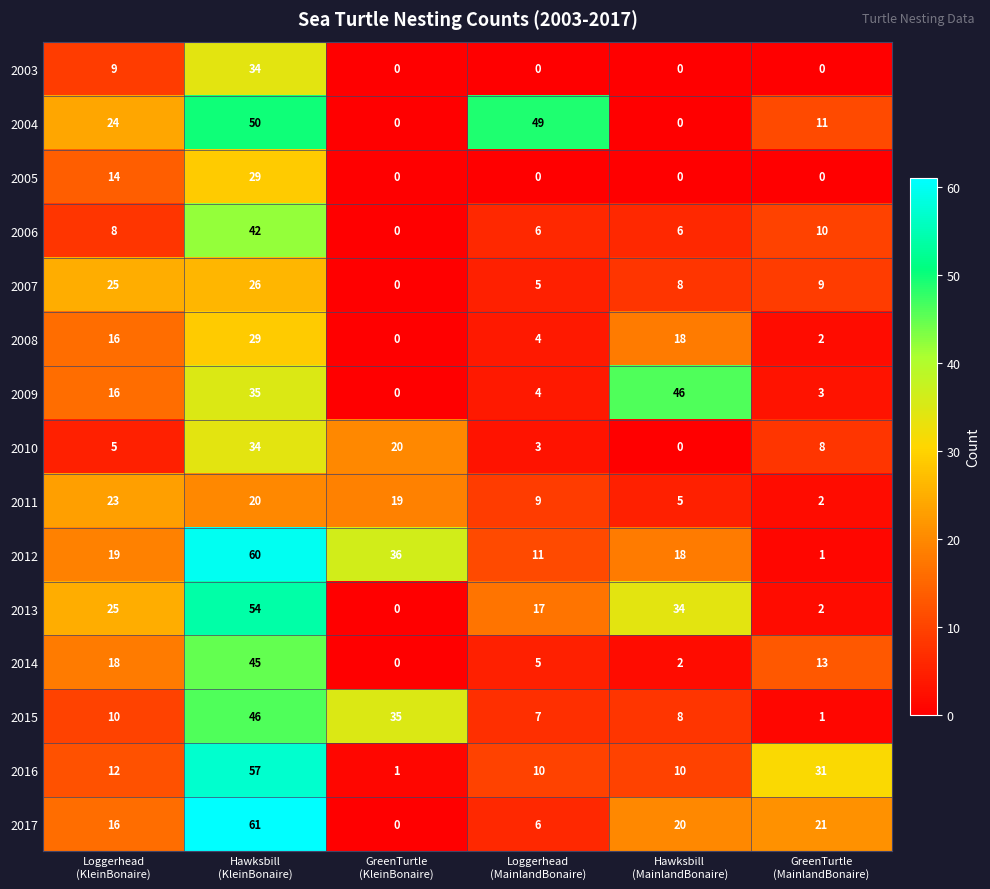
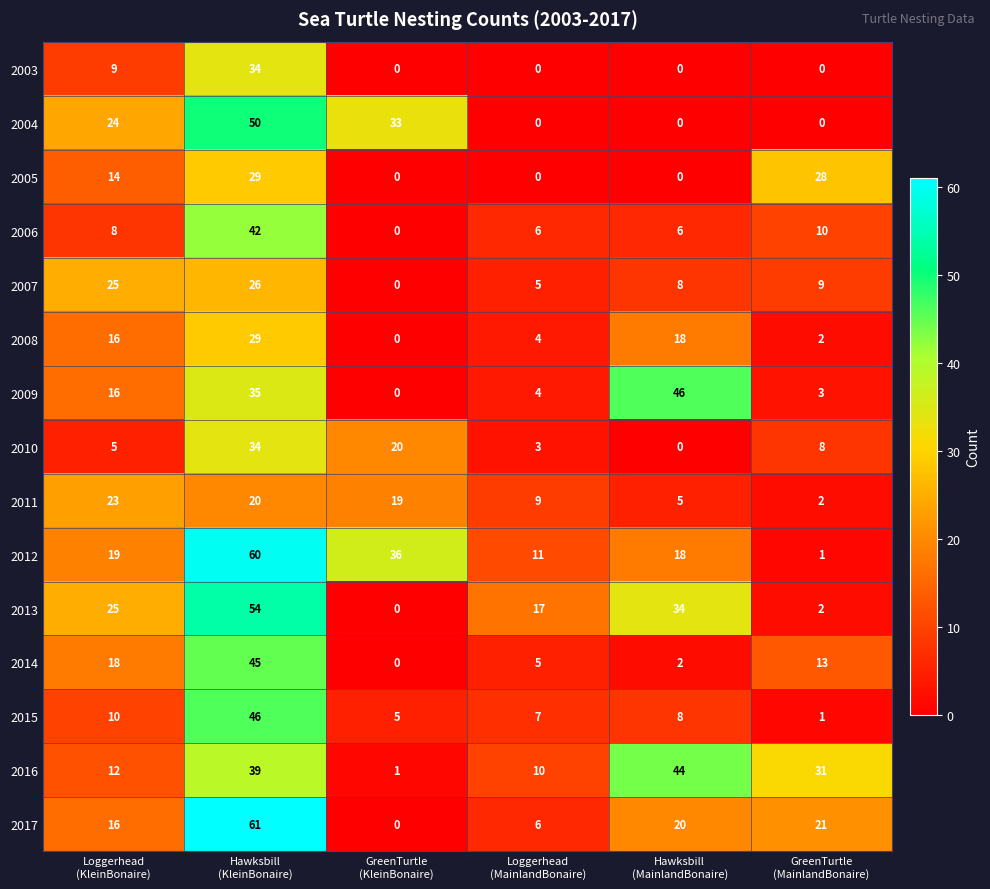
2004, GreenTurtle (KleinBonaire): 0 -> 33
2004, Loggerhead (MainlandBonaire): 49 -> 0
2004, GreenTurtle (MainlandBonaire): 11 -> 0
2005, GreenTurtle (MainlandBonaire): 0 -> 28
2015, GreenTurtle (KleinBonaire): 35 -> 5
2016, Hawksbill (KleinBonaire): 57 -> 39
2016, Hawksbill (MainlandBonaire): 10 -> 44
